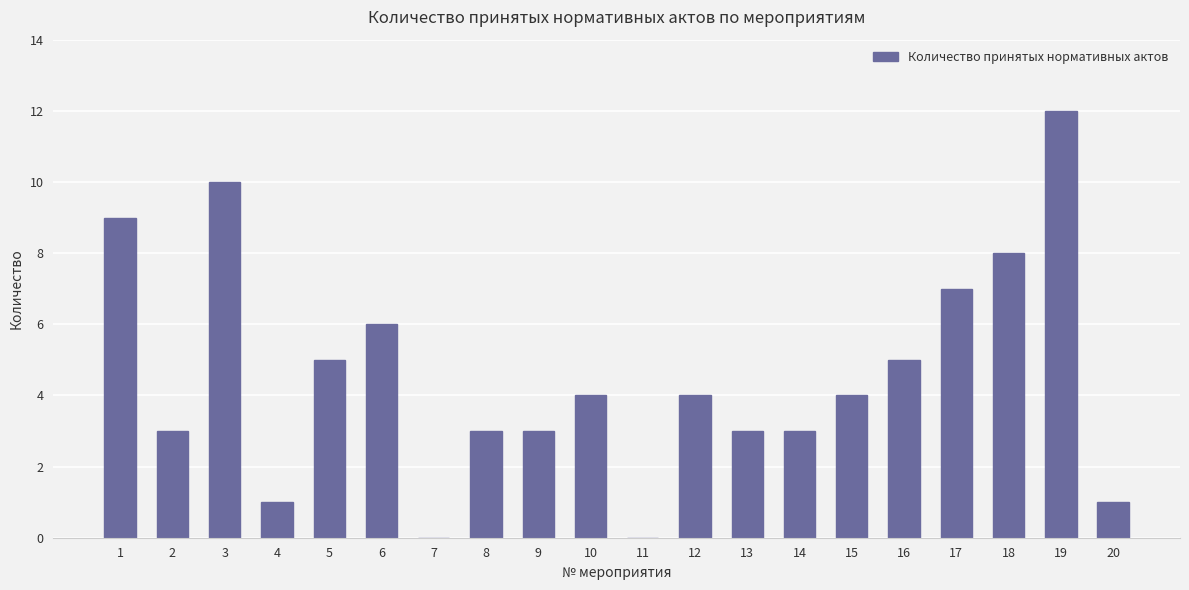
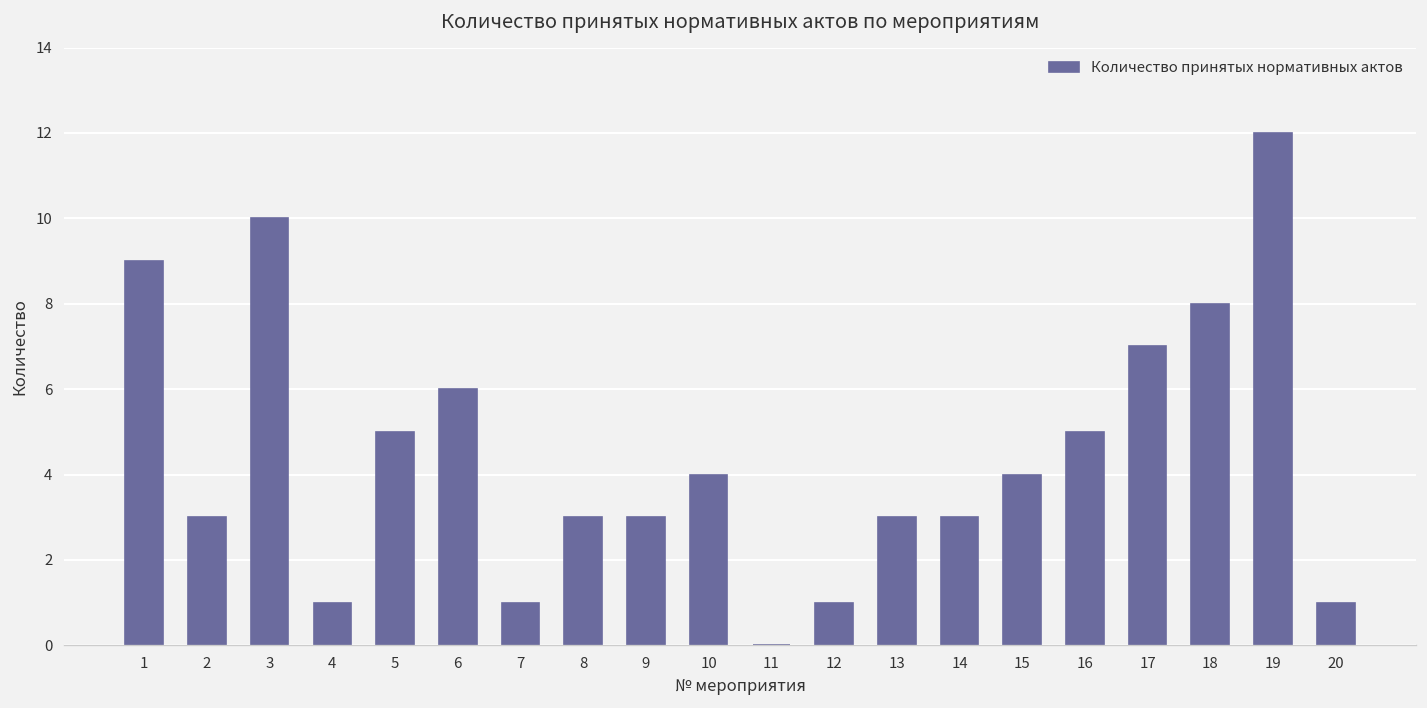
7: 0 -> 1
12: 4 -> 1
